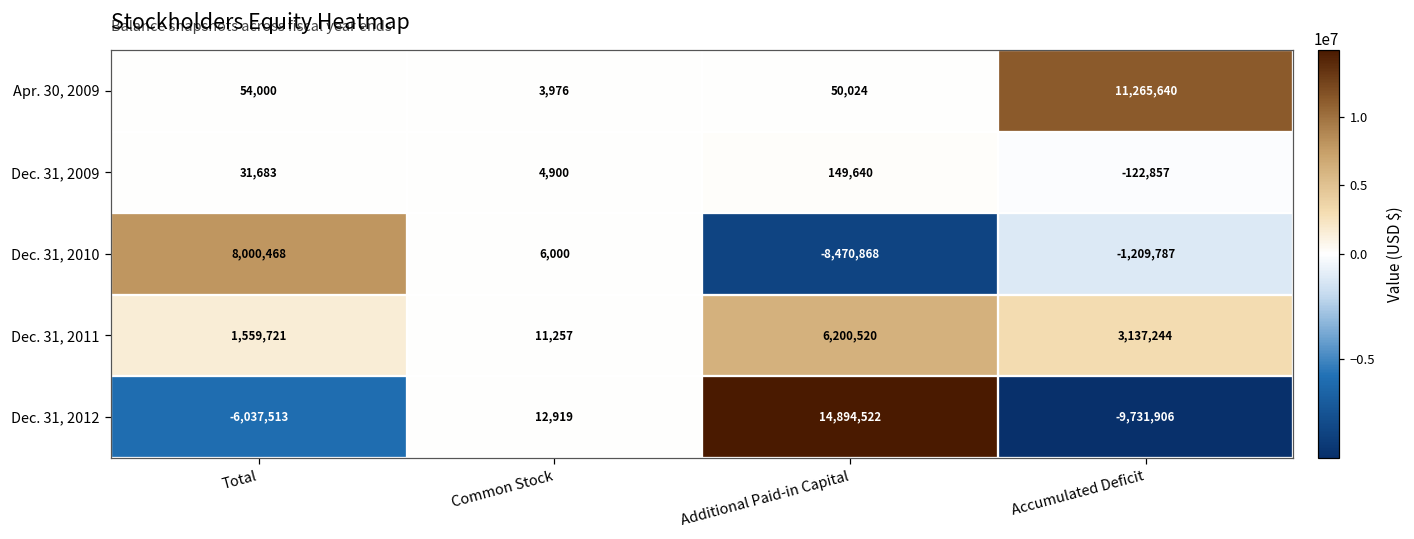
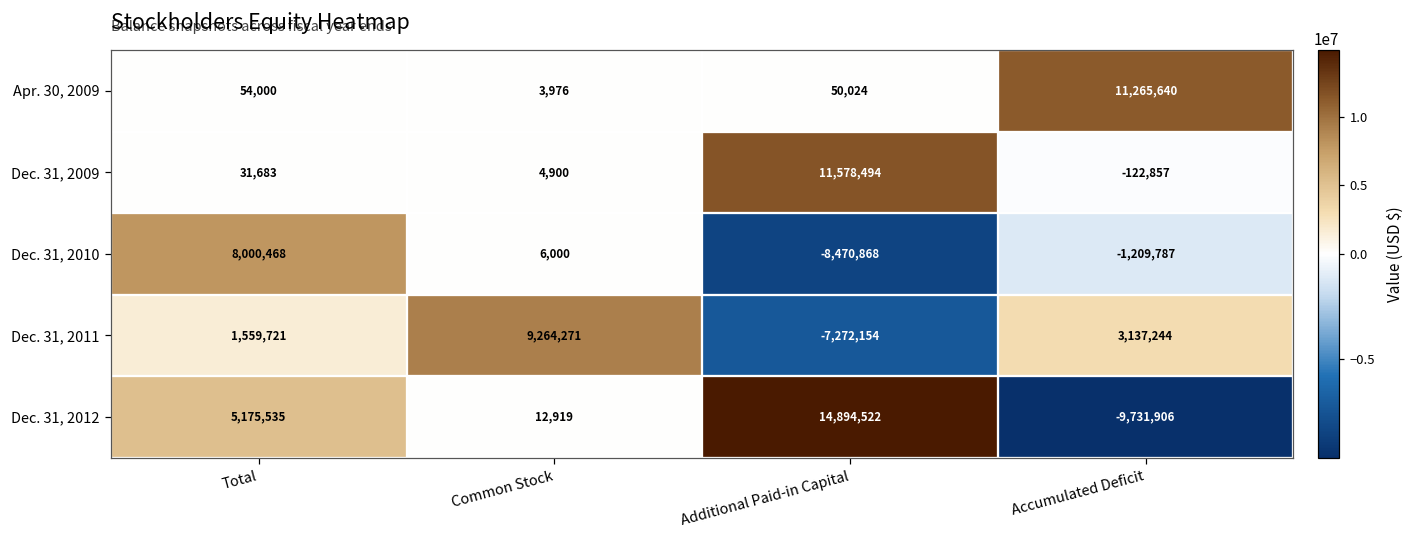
Dec. 31, 2009, Additional Paid-in Capital: 149,640 -> 11,578,494
Dec. 31, 2011, Common Stock: 11,257 -> 9,264,271
Dec. 31, 2011, Additional Paid-in Capital: 6,200,520 -> -7,272,154
Dec. 31, 2012, Total: -6,037,513 -> 5,175,535
